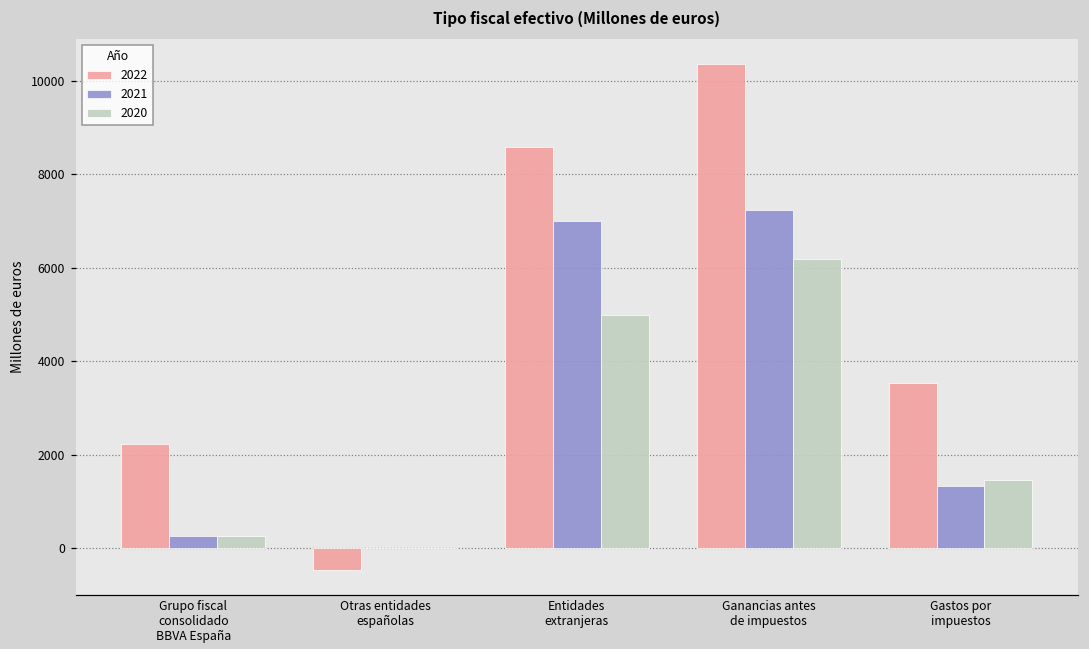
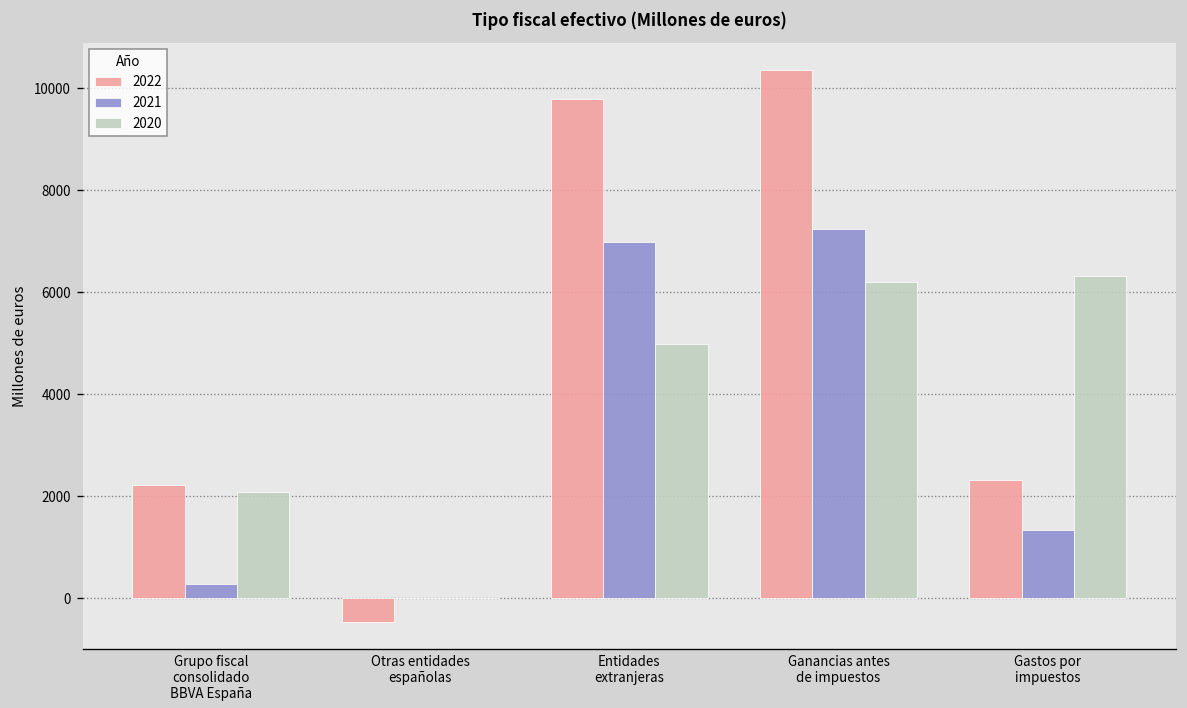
2020, Grupo fiscal consolidado BBVA España: 300 -> 2100
2022, Entidades extranjeras: 8600 -> 9800
2022, Gastos por impuestos: 3500 -> 2300
2020, Gastos por impuestos: 1500 -> 6300
